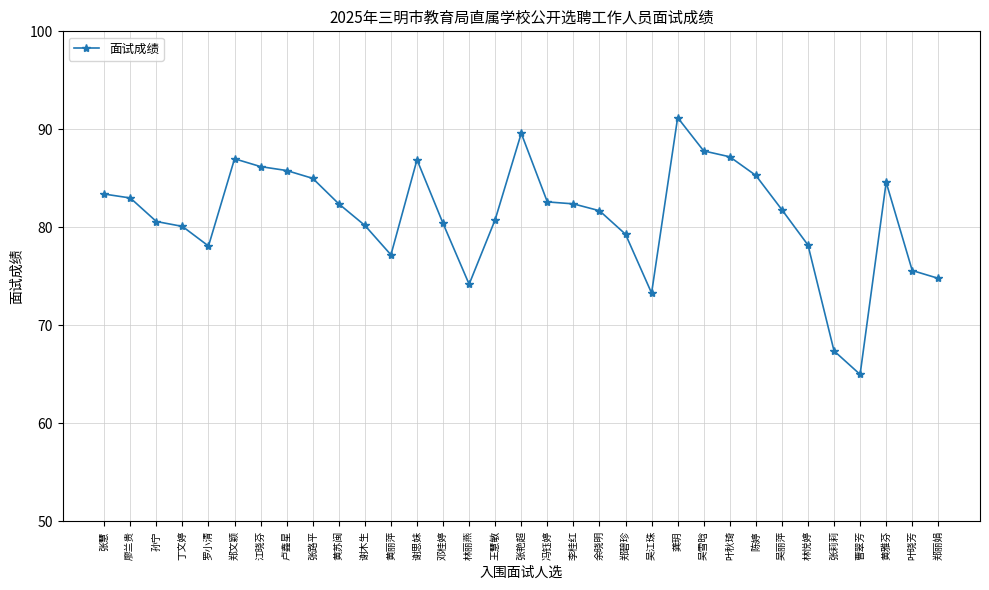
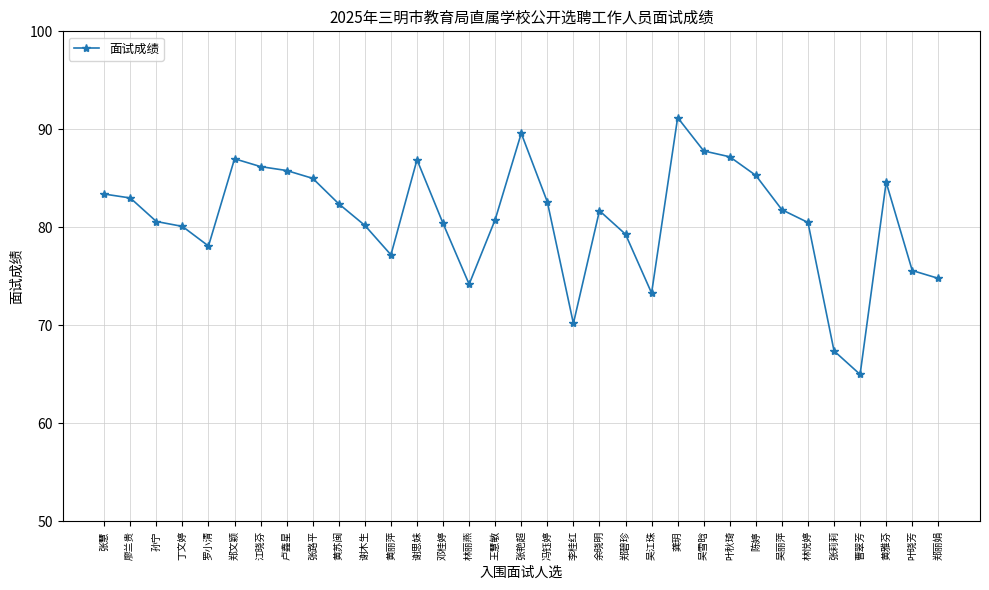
李桂红: 82 -> 70
林悦婷: 78 -> 81
